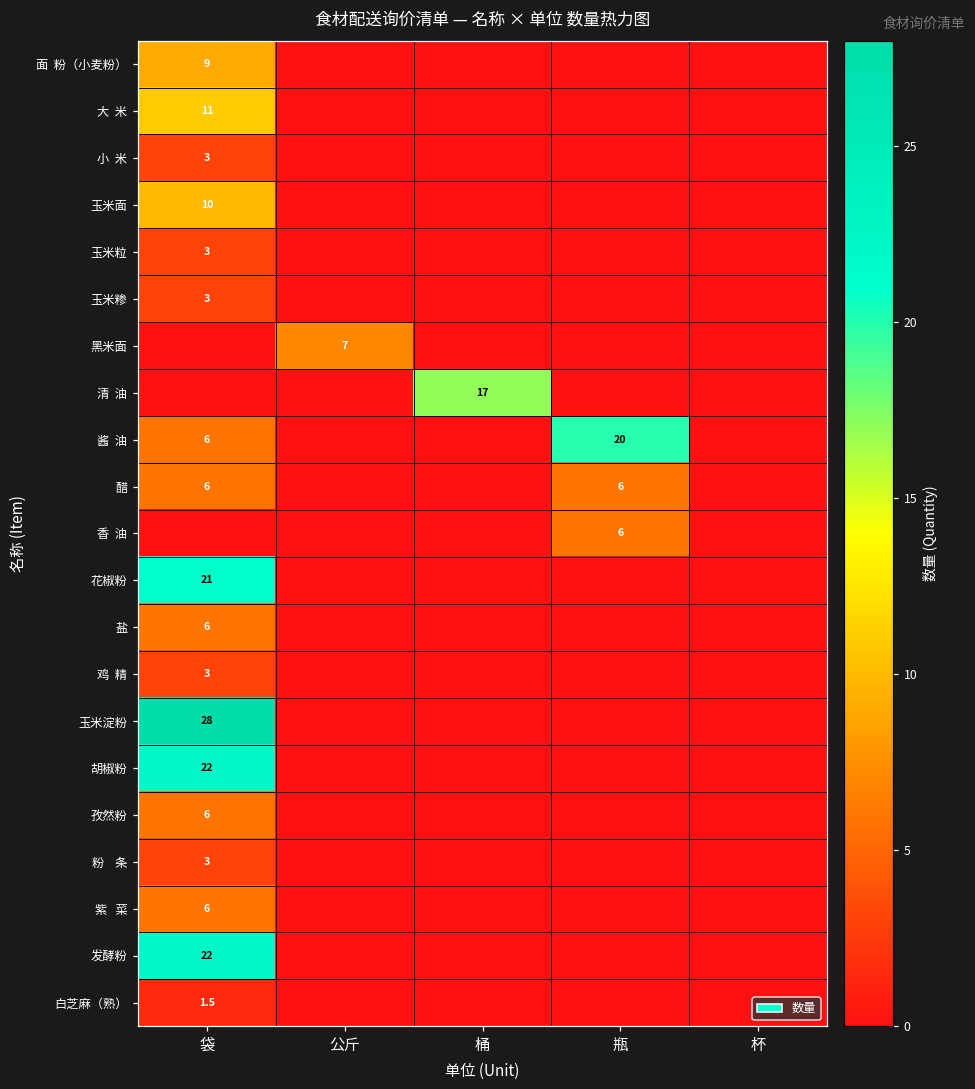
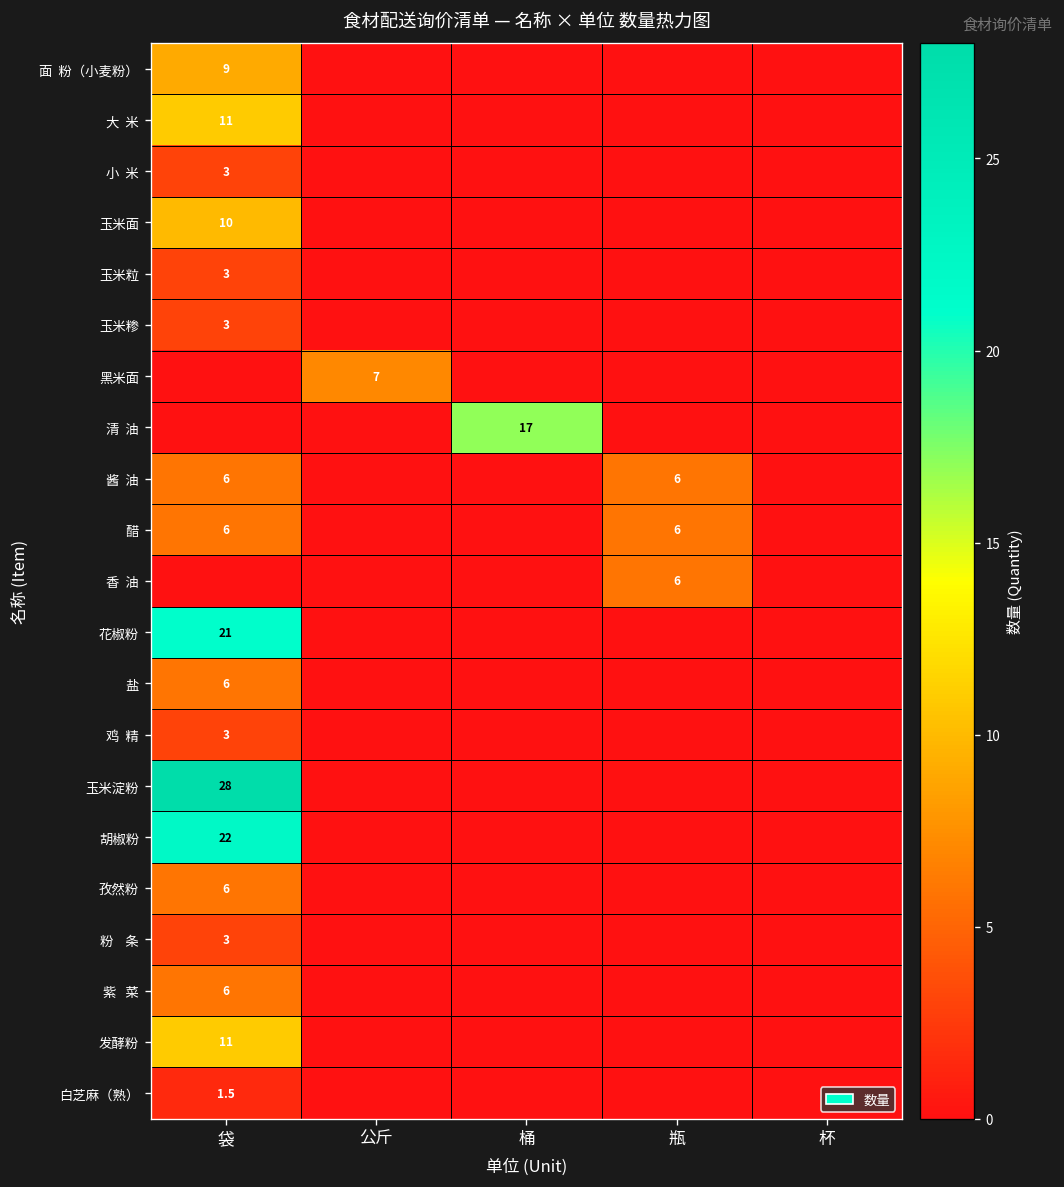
酱 油, 瓶: 20 -> 6
发酵粉, 袋: 22 -> 11
